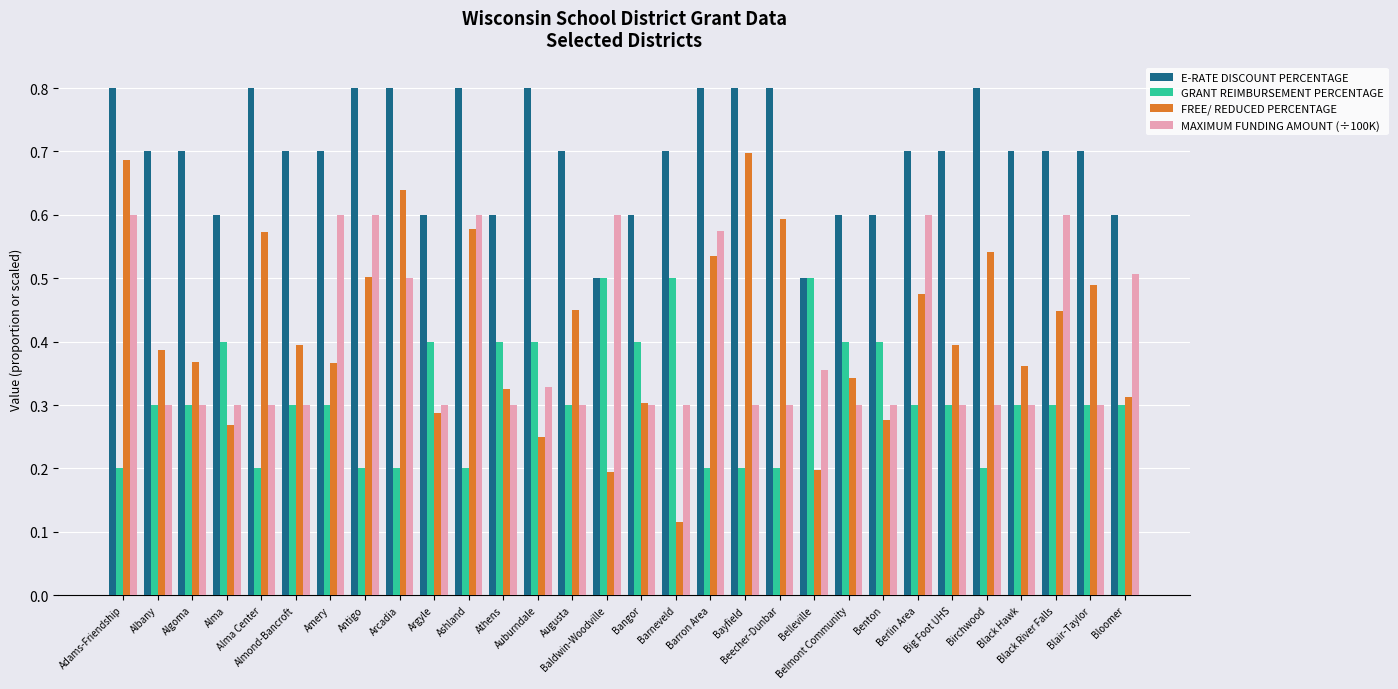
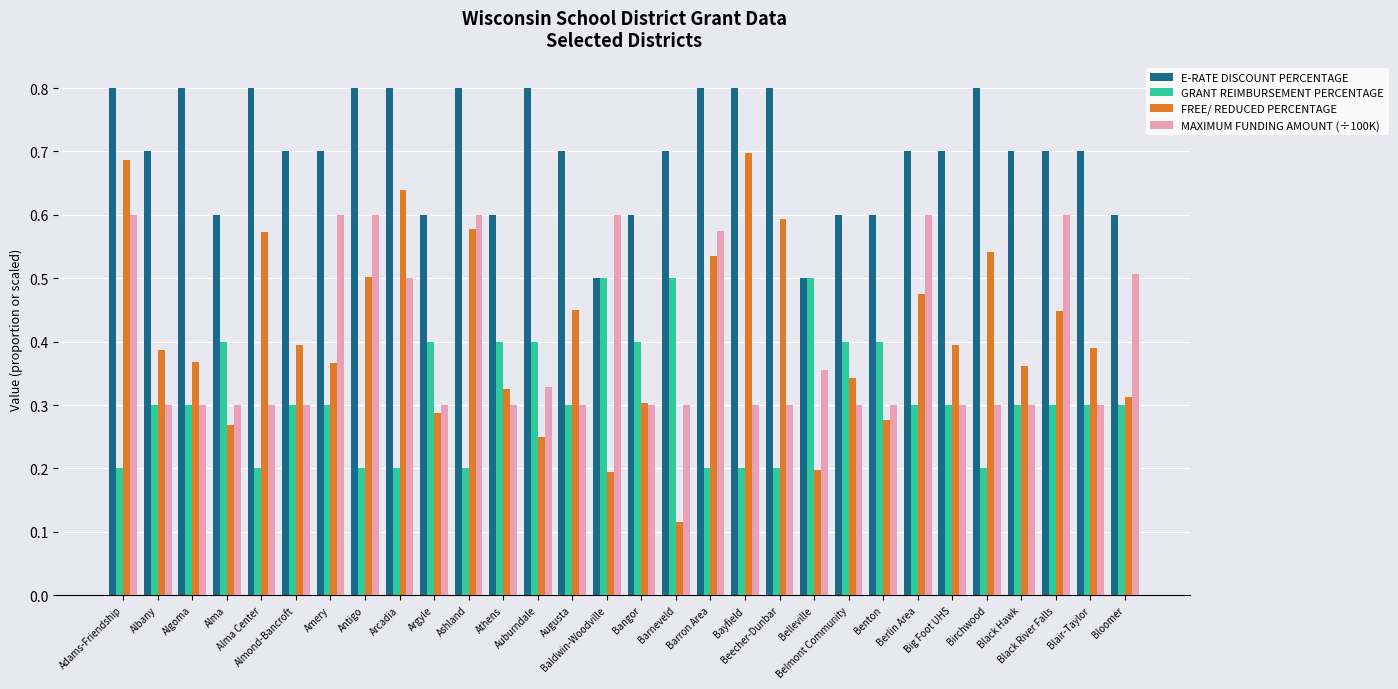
E-RATE DISCOUNT PERCENTAGE, Algoma: 0.7 -> 0.8
FREE/ REDUCED PERCENTAGE, Blair-Taylor: 0.49 -> 0.39
